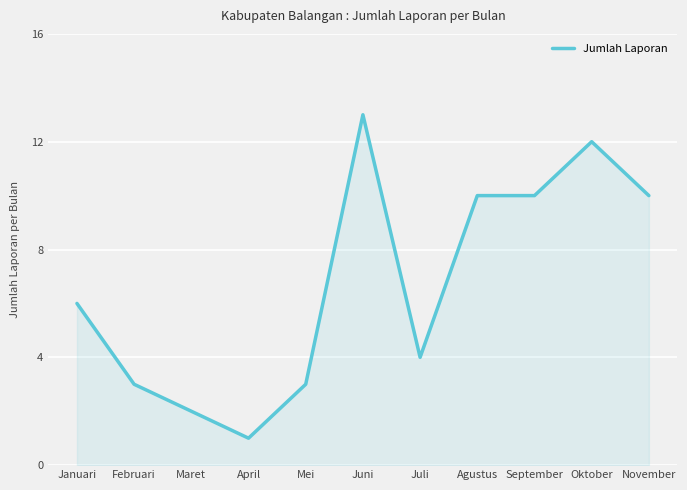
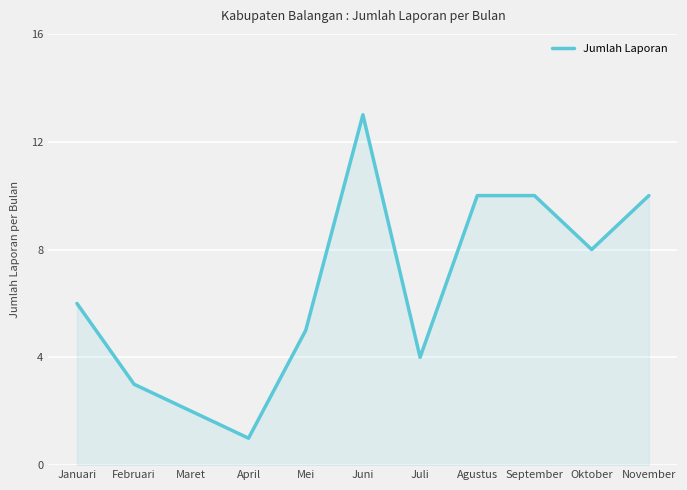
Mei: 3 -> 5
Oktober: 12 -> 8
